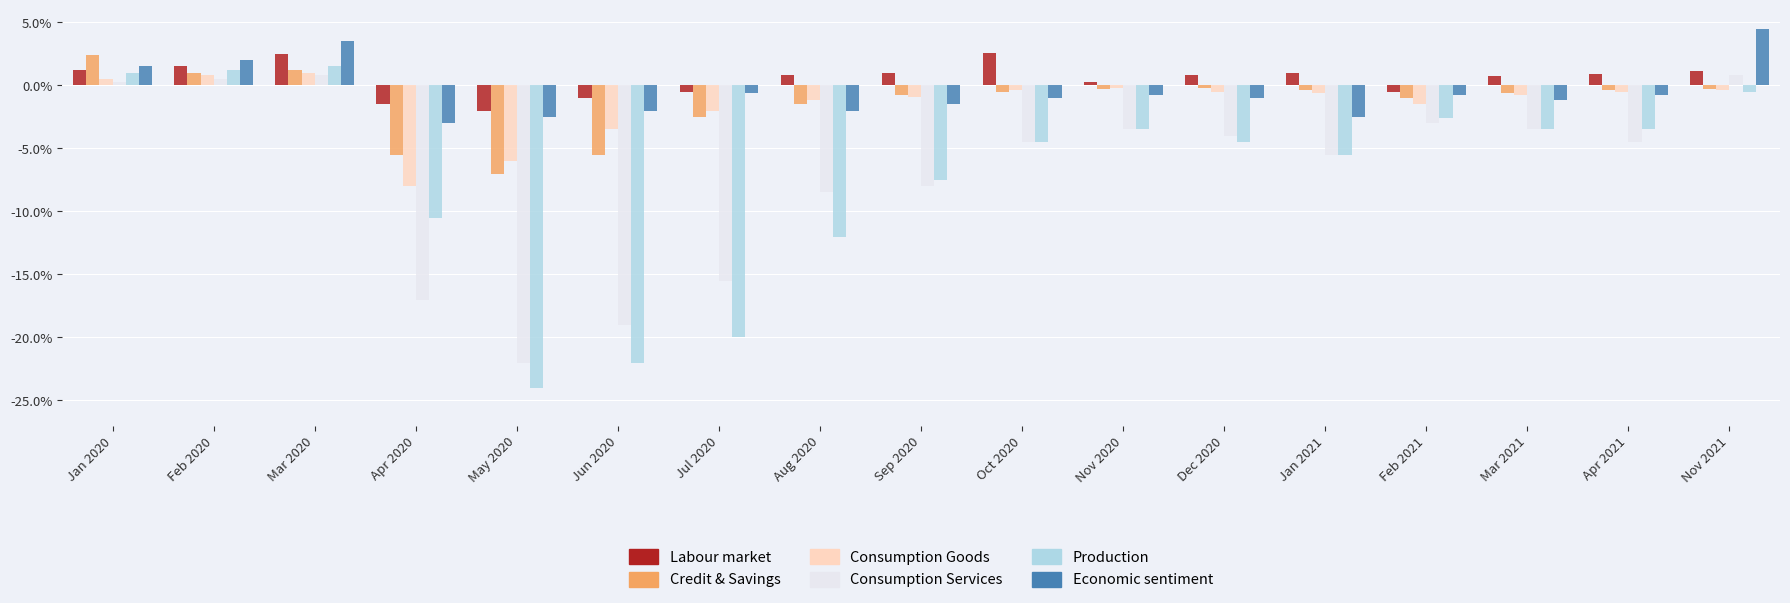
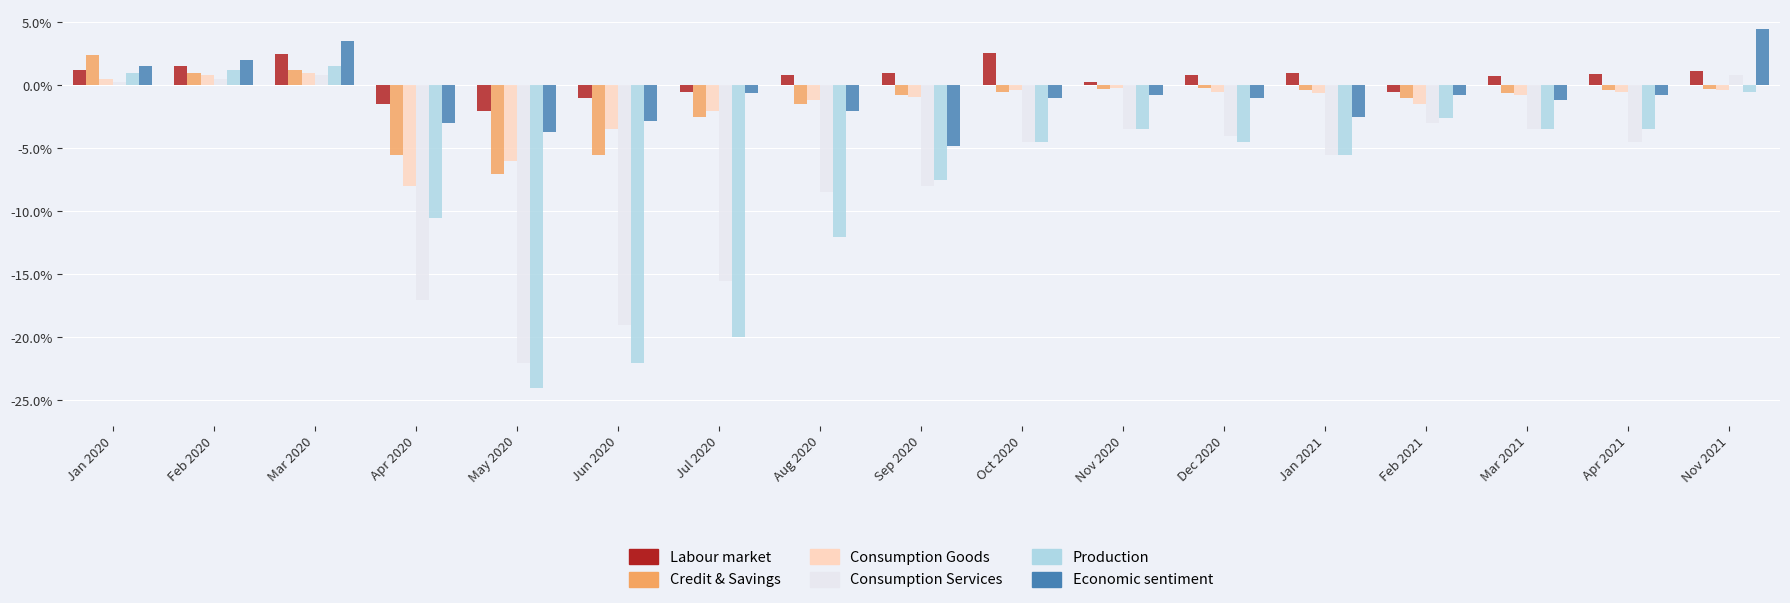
Economic sentiment, May 2020: -2.5% -> -3.7%
Economic sentiment, Jun 2020: -2.0% -> -2.8%
Economic sentiment, Sep 2020: -1.5% -> -4.8%
